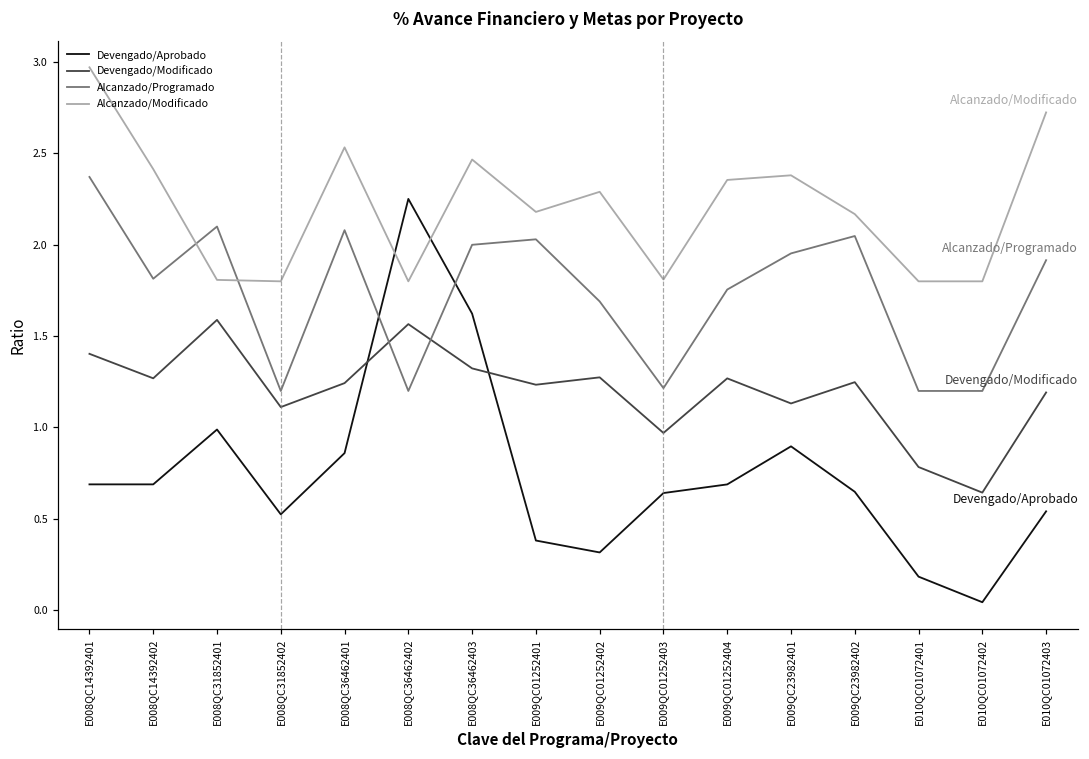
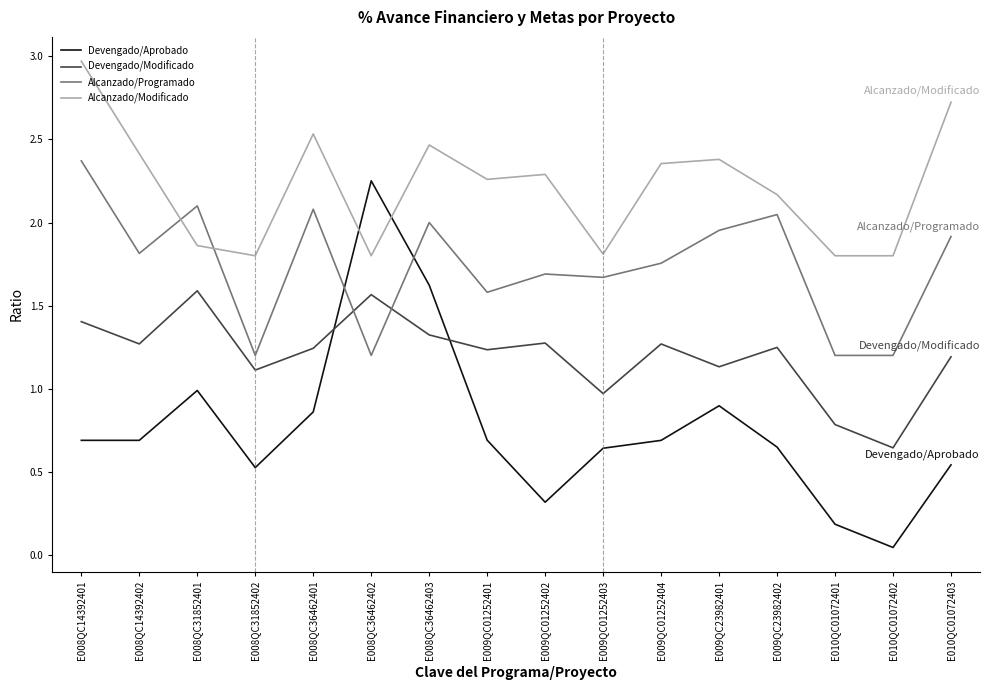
Alcanzado/Modificado, E008QC31852401: 1.81 -> 1.86
Devengado/Aprobado, E009QC01252401: 0.38 -> 0.69
Alcanzado/Programado, E009QC01252401: 2.03 -> 1.58
Alcanzado/Modificado, E009QC01252401: 2.18 -> 2.26
Alcanzado/Programado, E009QC01252403: 1.22 -> 1.67
